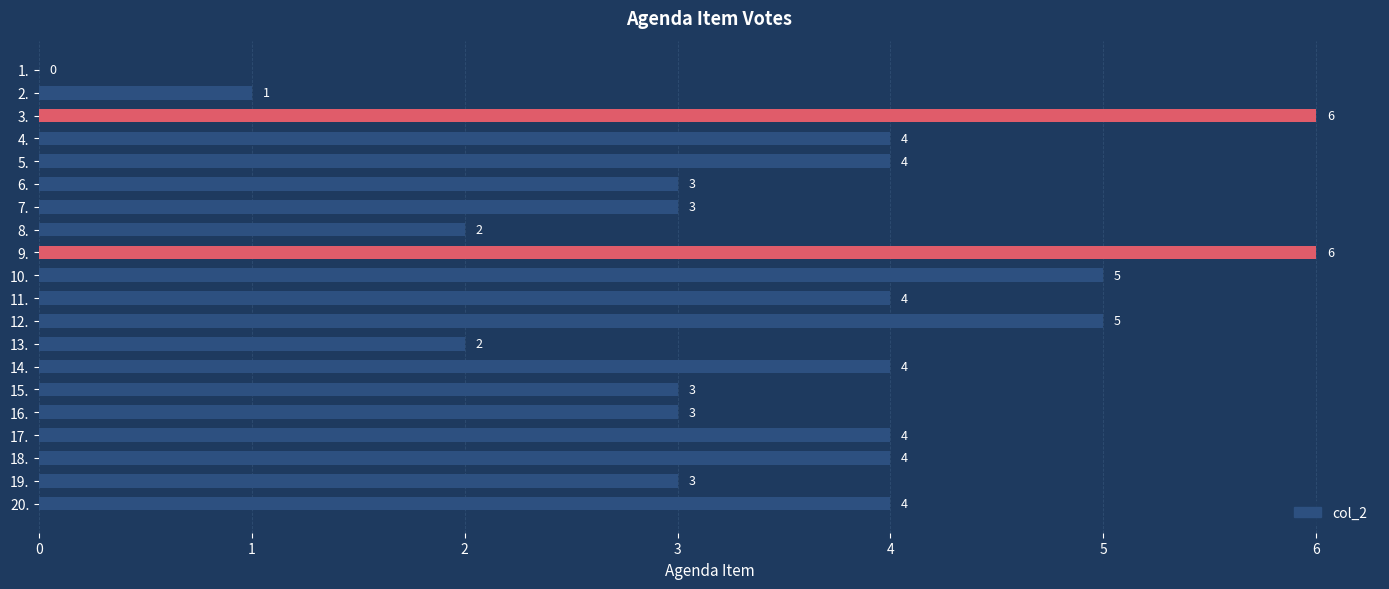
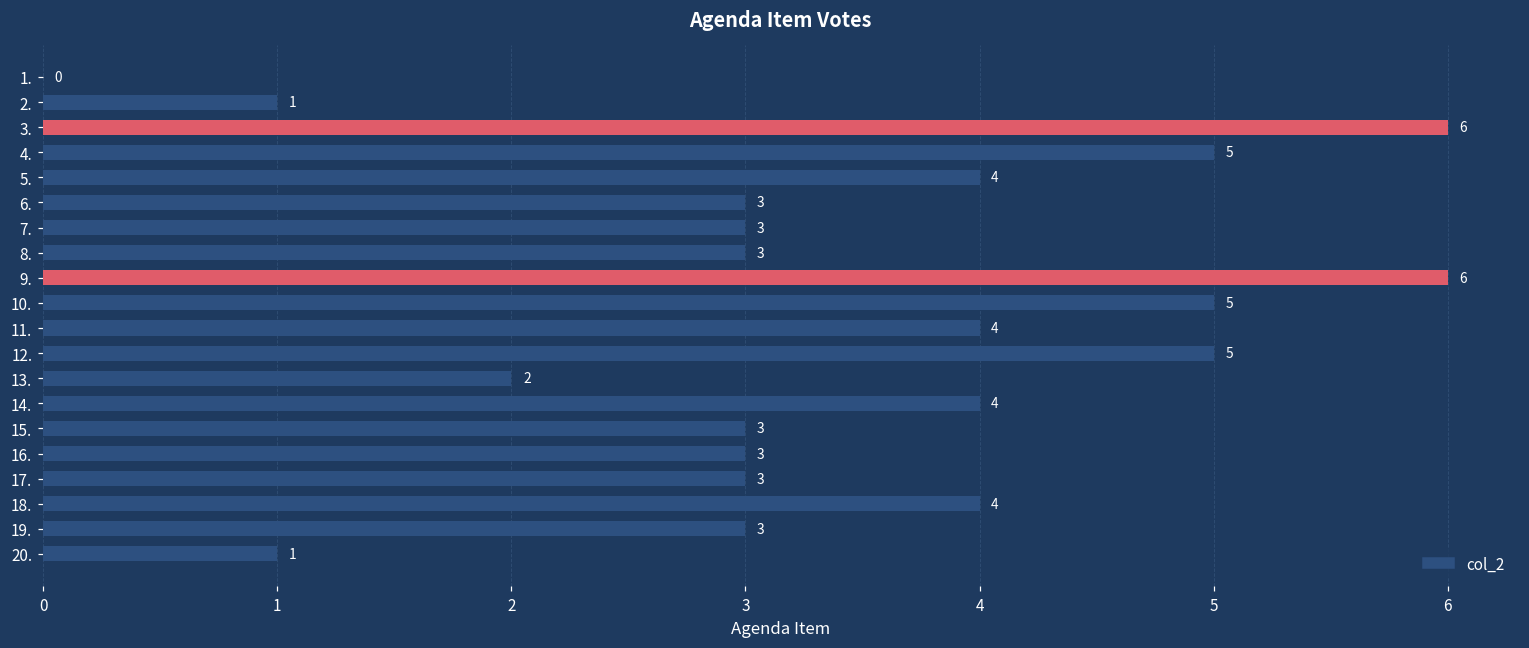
4.: 4 -> 5
8.: 2 -> 3
17.: 4 -> 3
20.: 4 -> 1
